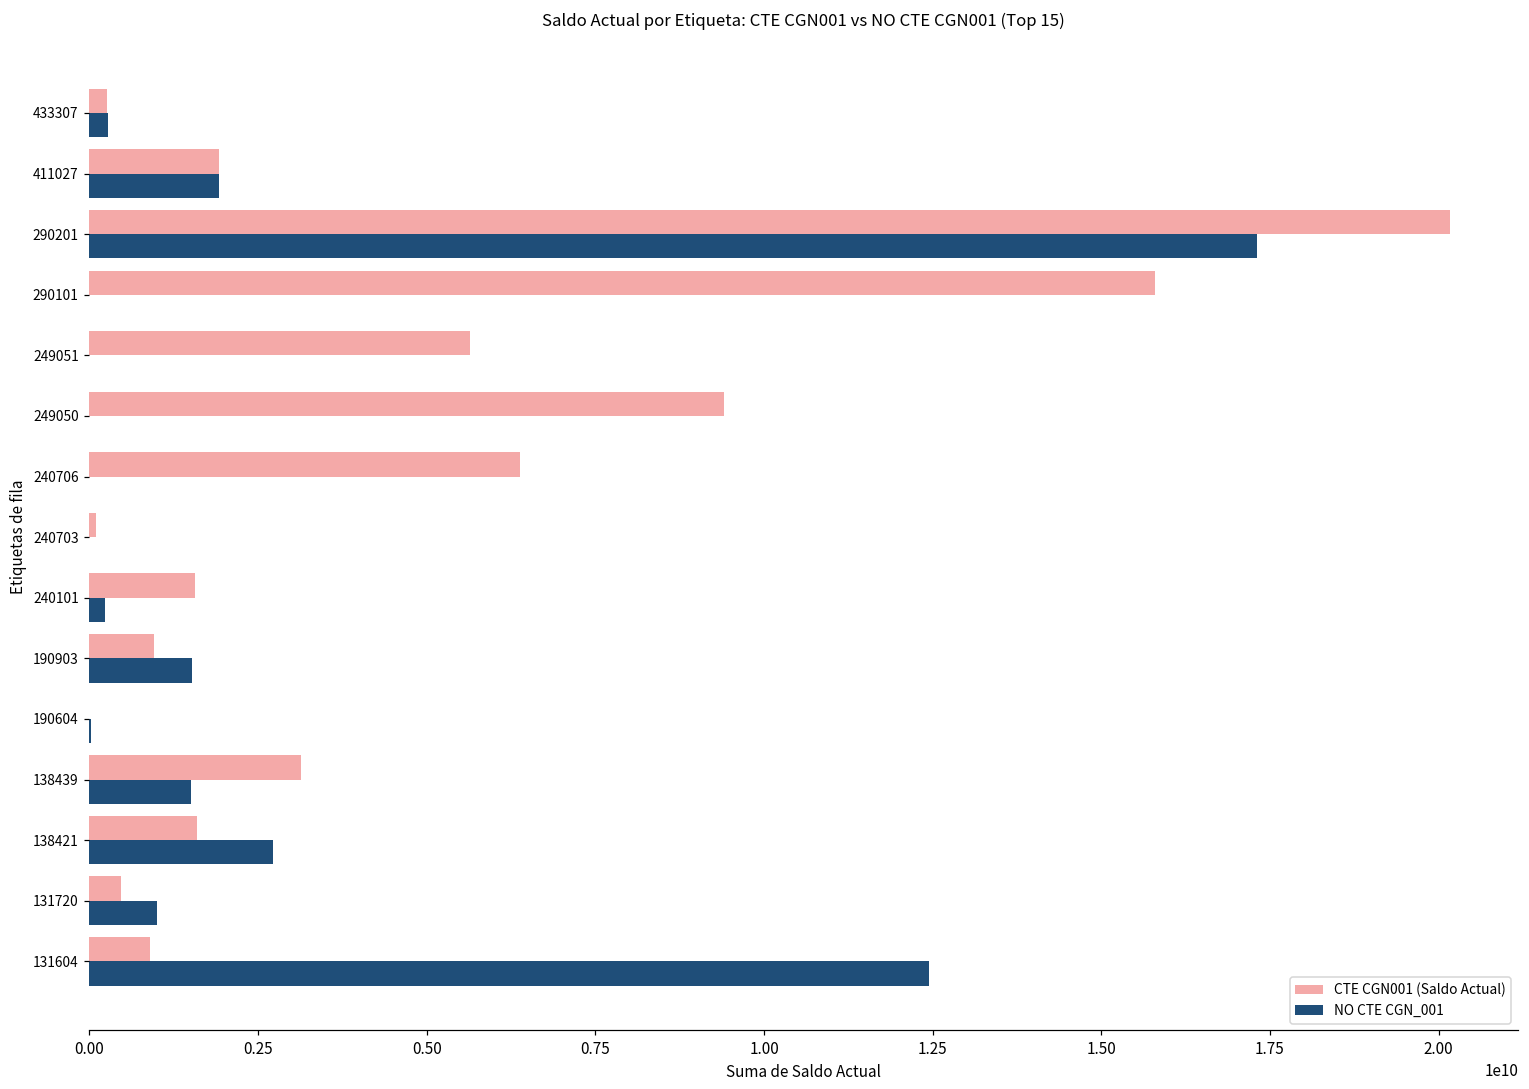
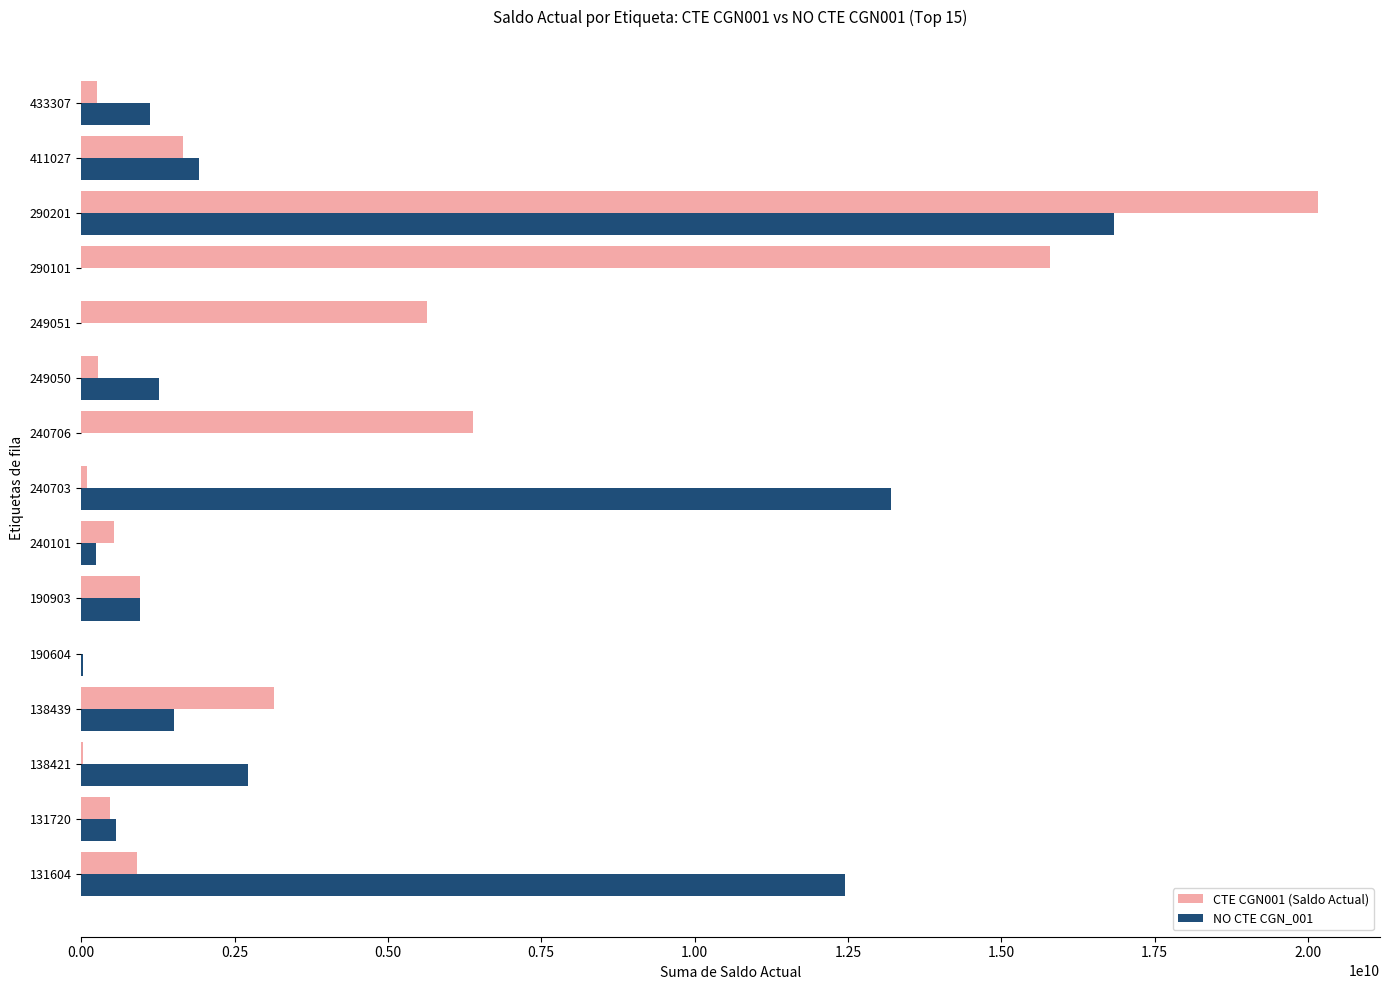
NO CTE CGN_001, 433307: 300000000 -> 1100000000
CTE CGN001 (Saldo Actual), 411027: 1900000000 -> 1700000000
NO CTE CGN_001, 290201: 17300000000 -> 16800000000
CTE CGN001 (Saldo Actual), 249050: 9400000000 -> 300000000
NO CTE CGN_001, 249050: 0 -> 1300000000
NO CTE CGN_001, 240703: 0 -> 13200000000
CTE CGN001 (Saldo Actual), 240101: 1600000000 -> 500000000
NO CTE CGN_001, 190903: 1500000000 -> 1000000000
CTE CGN001 (Saldo Actual), 138421: 1600000000 -> 0
NO CTE CGN_001, 131720: 1000000000 -> 600000000
